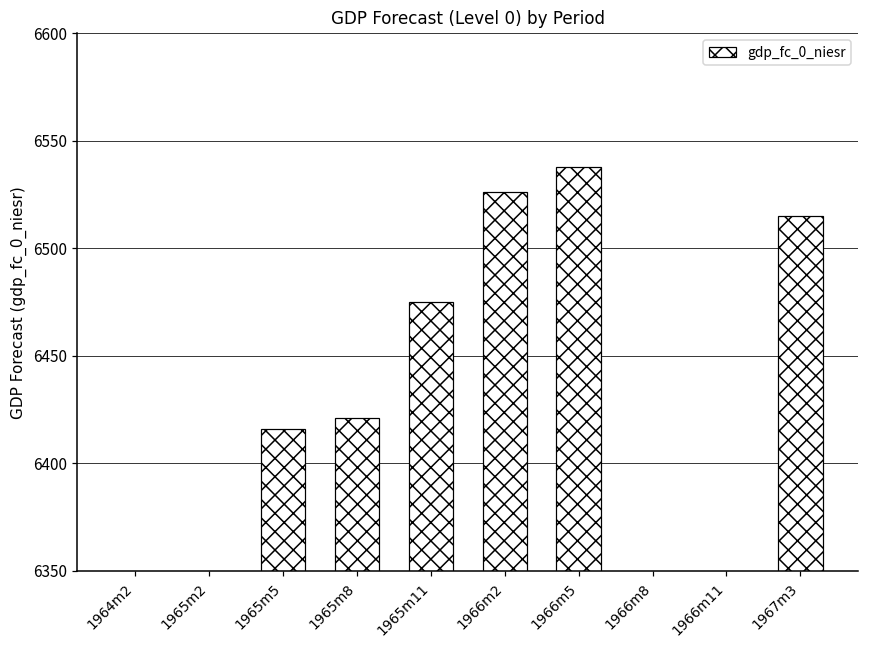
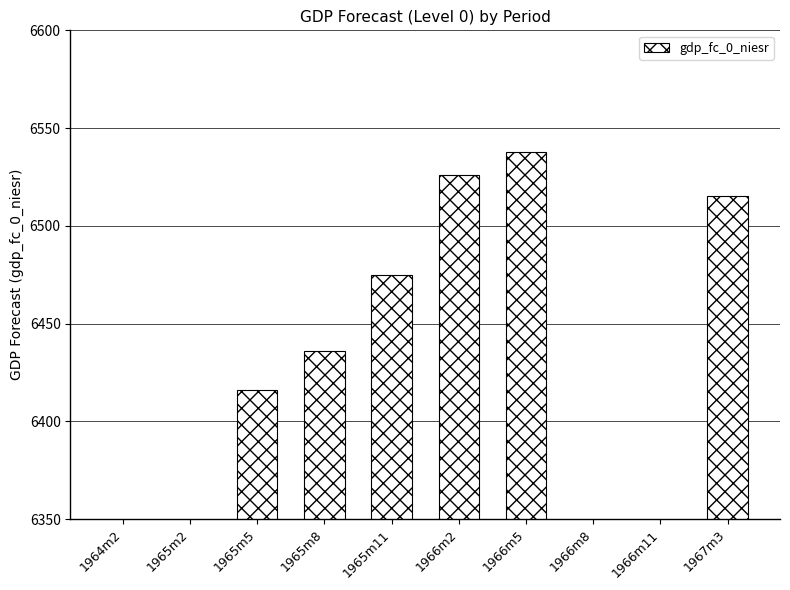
1965m8: 6421 -> 6436
